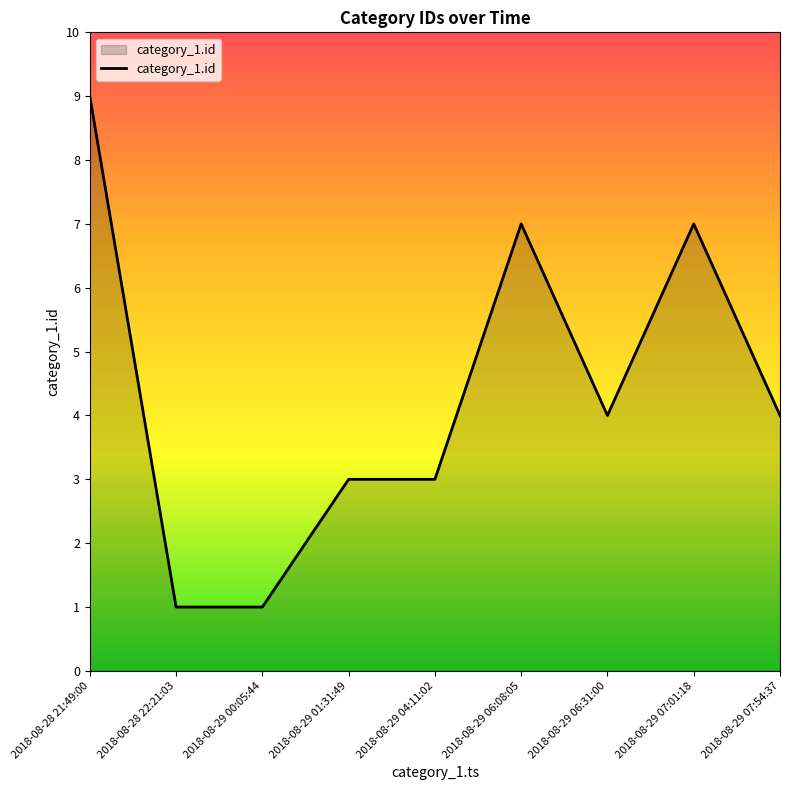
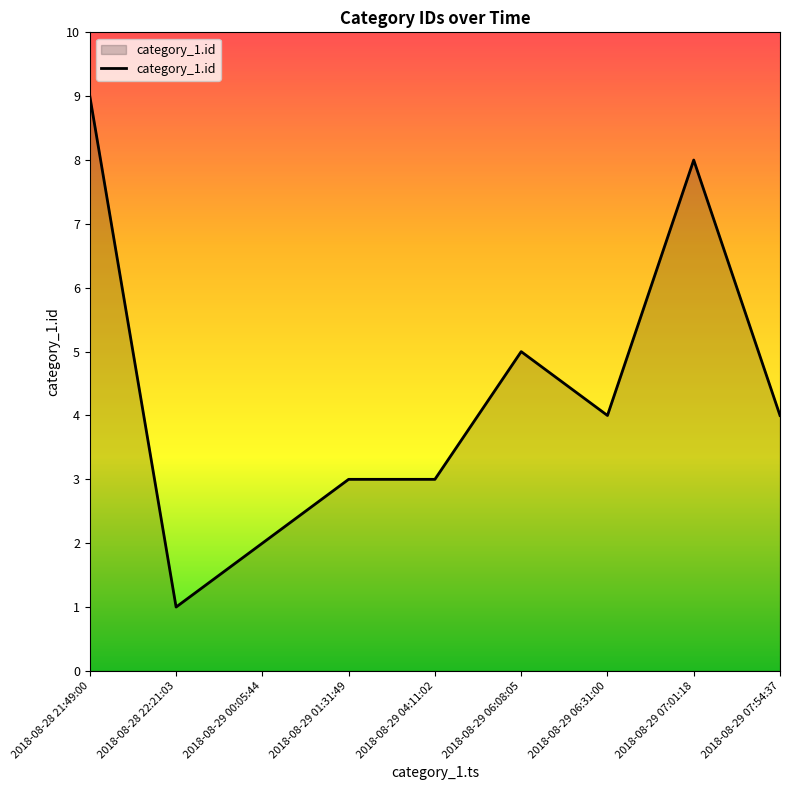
2018-08-29 00:05:44: 1 -> 2
2018-08-29 06:08:05: 7 -> 5
2018-08-29 07:01:18: 7 -> 8
